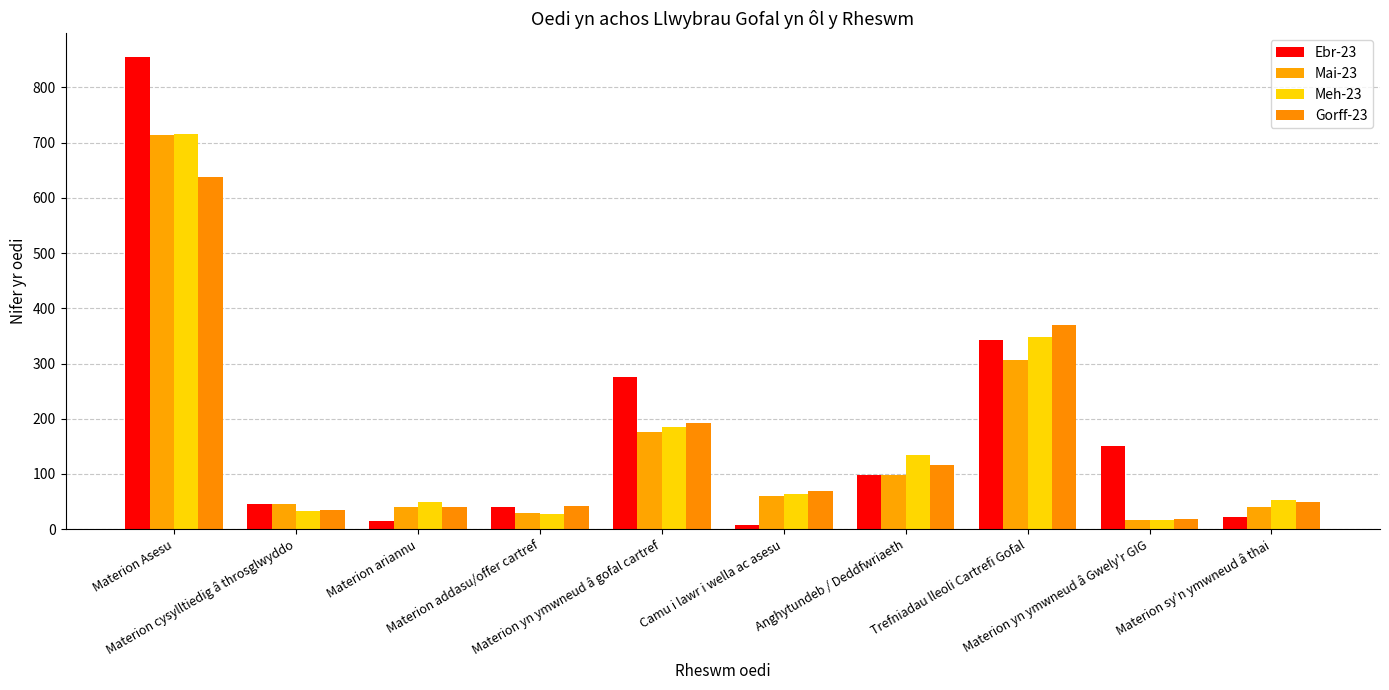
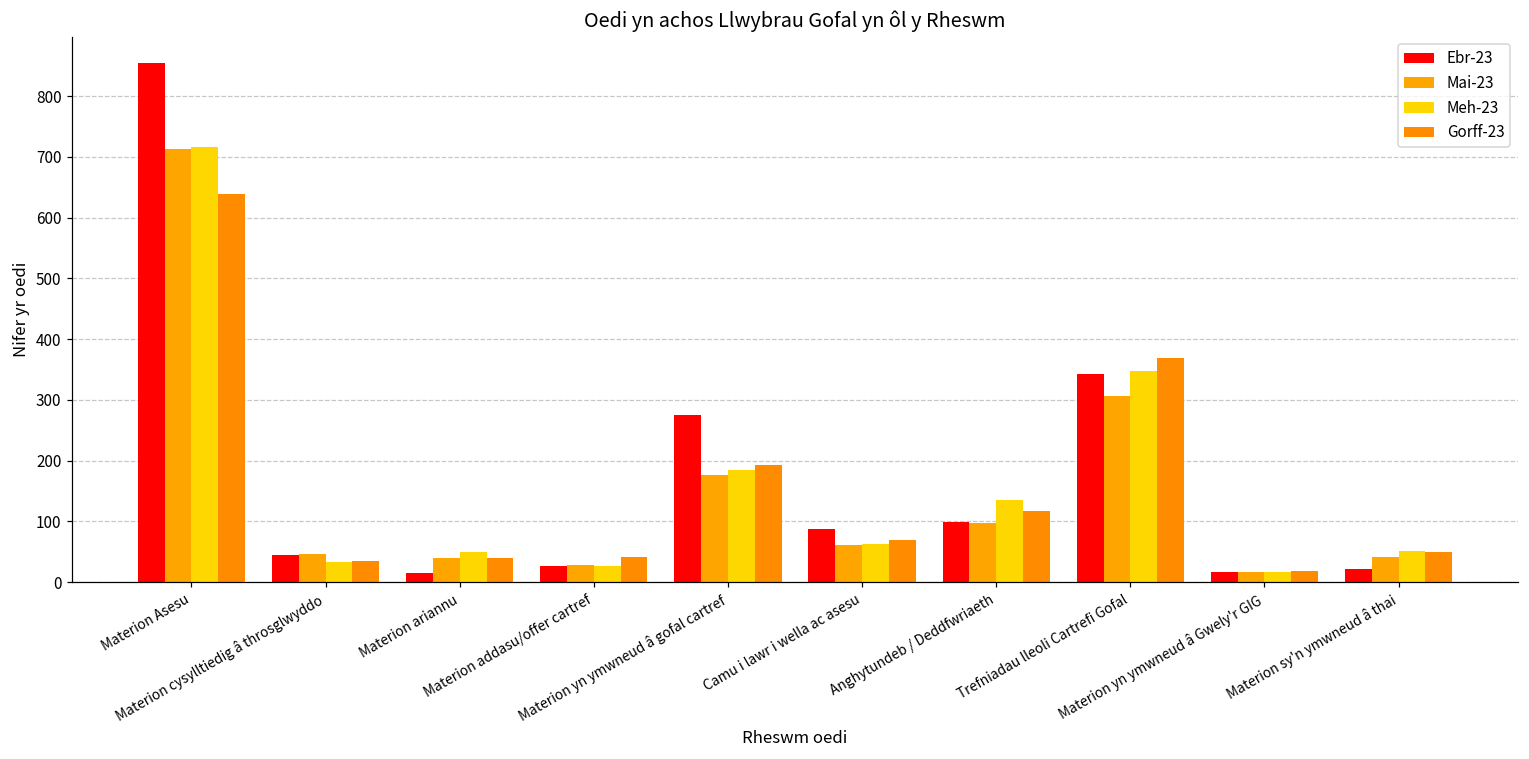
Ebr-23, Materion addasu/offer cartref: 40 -> 30
Ebr-23, Camu i lawr i wella ac asesu: 10 -> 90
Ebr-23, Materion yn ymwneud â Gwely'r GIG: 150 -> 20
